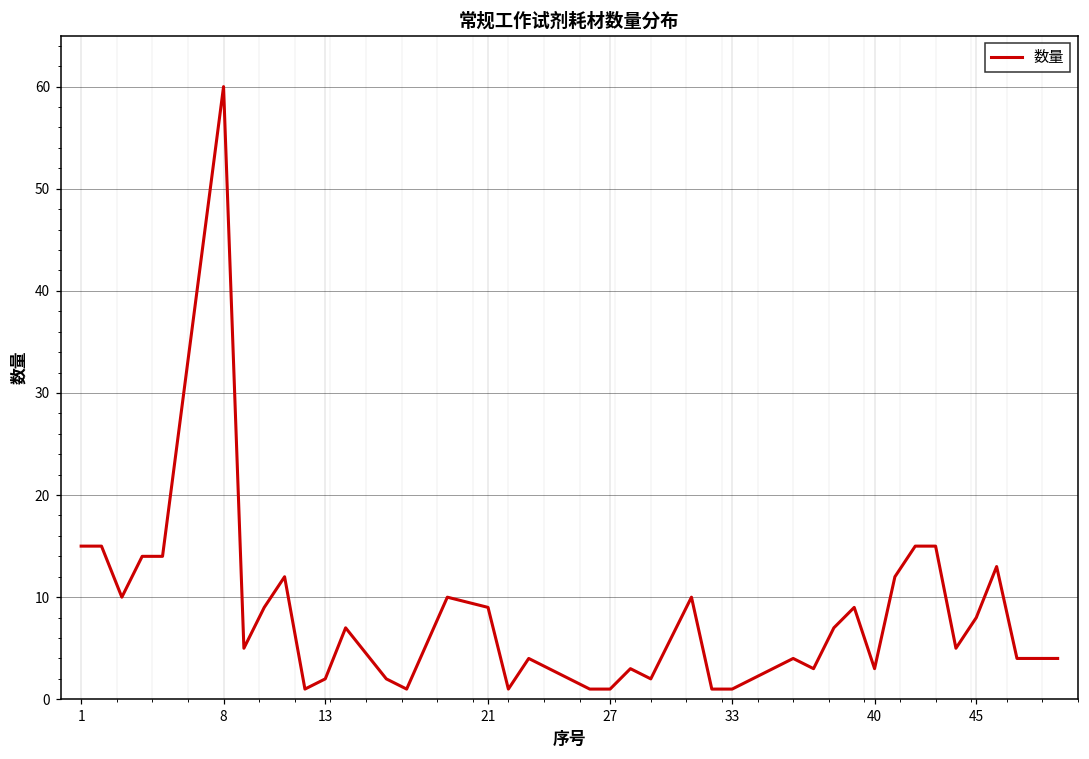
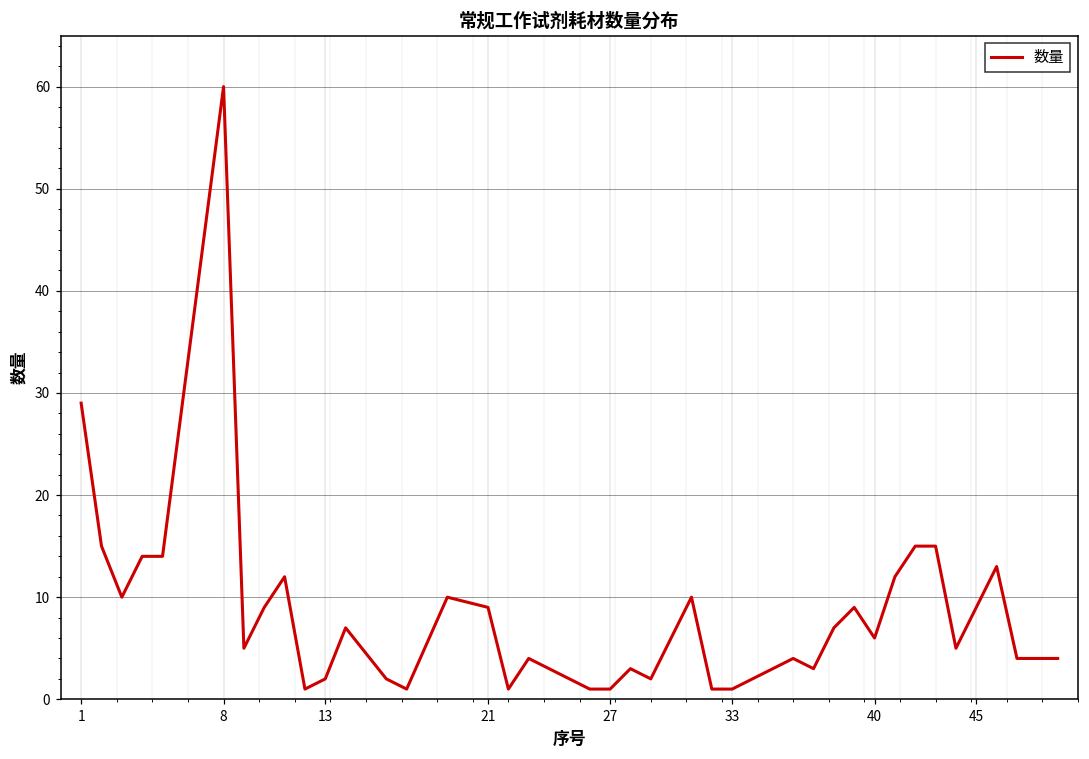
1: 15 -> 29
40: 3 -> 6
45: 8 -> 9
